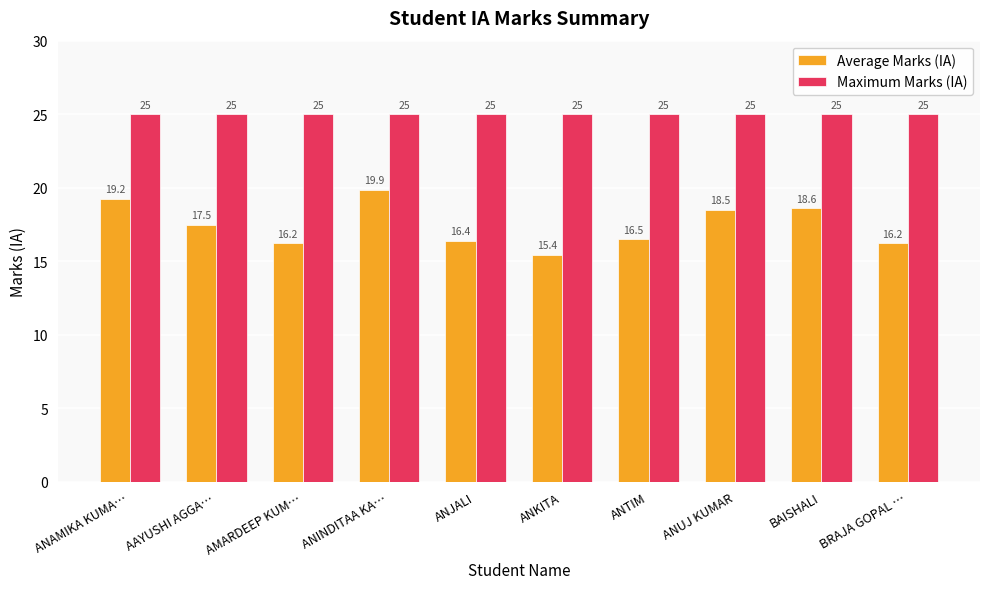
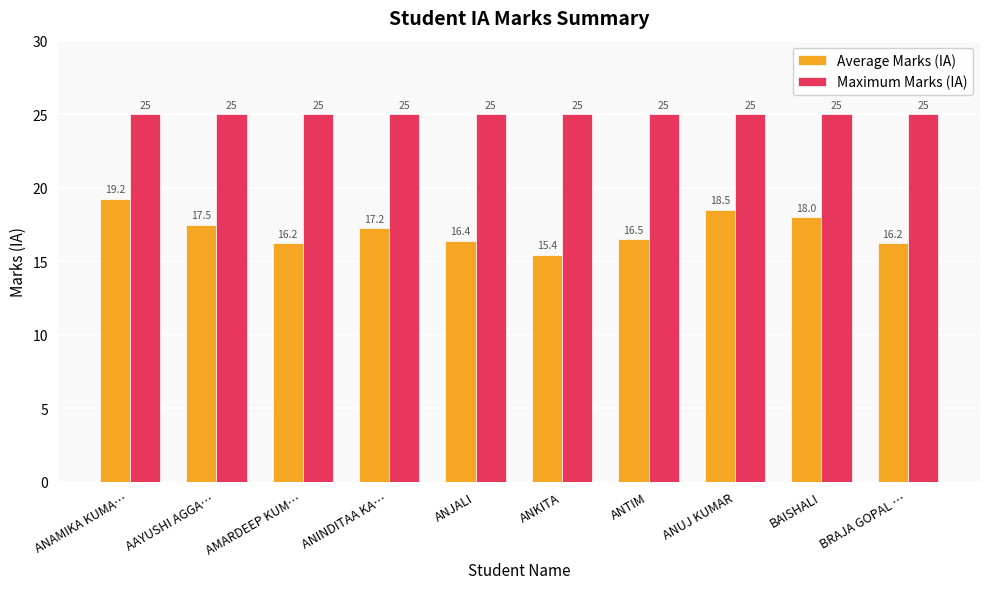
Average Marks (IA), ANINDITAA KA…: 19.9 -> 17.2
Average Marks (IA), BAISHALI: 18.6 -> 18.0
